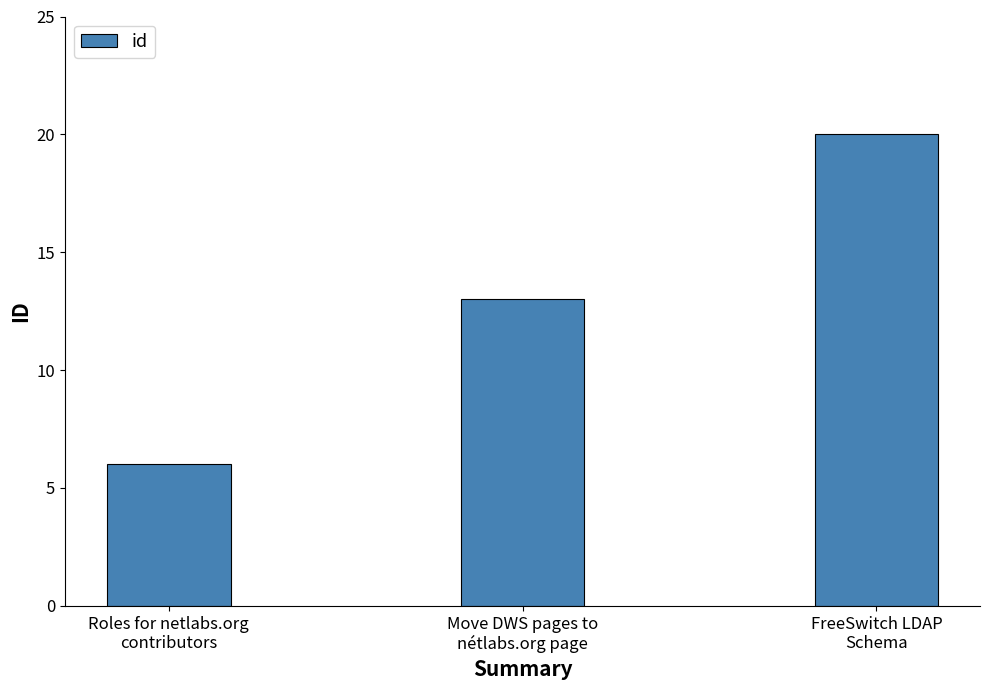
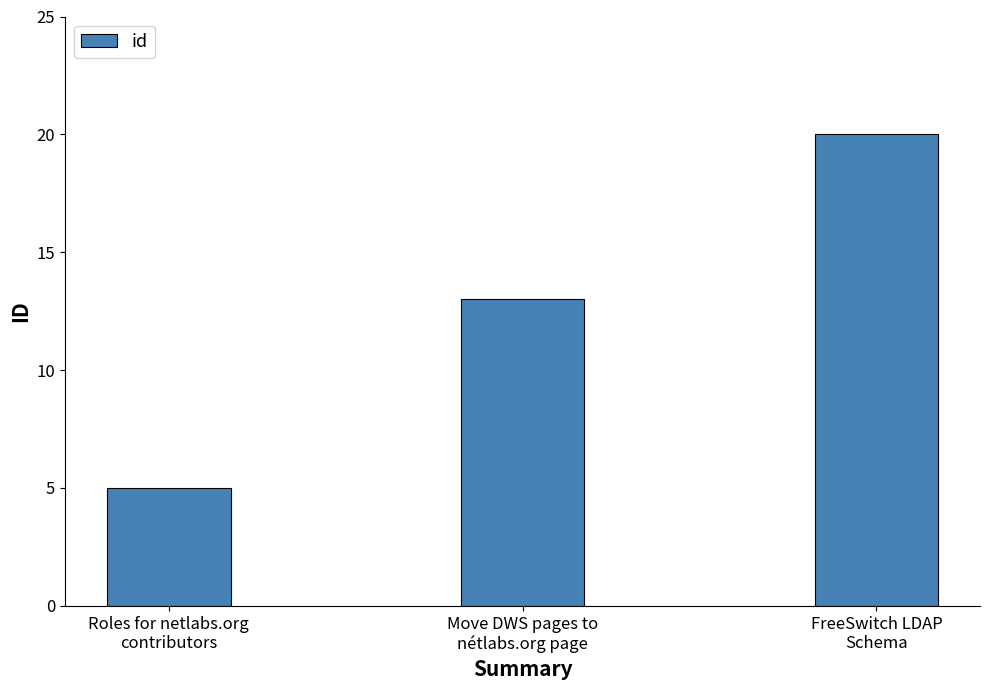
Roles for netlabs.org contributors: 6 -> 5
